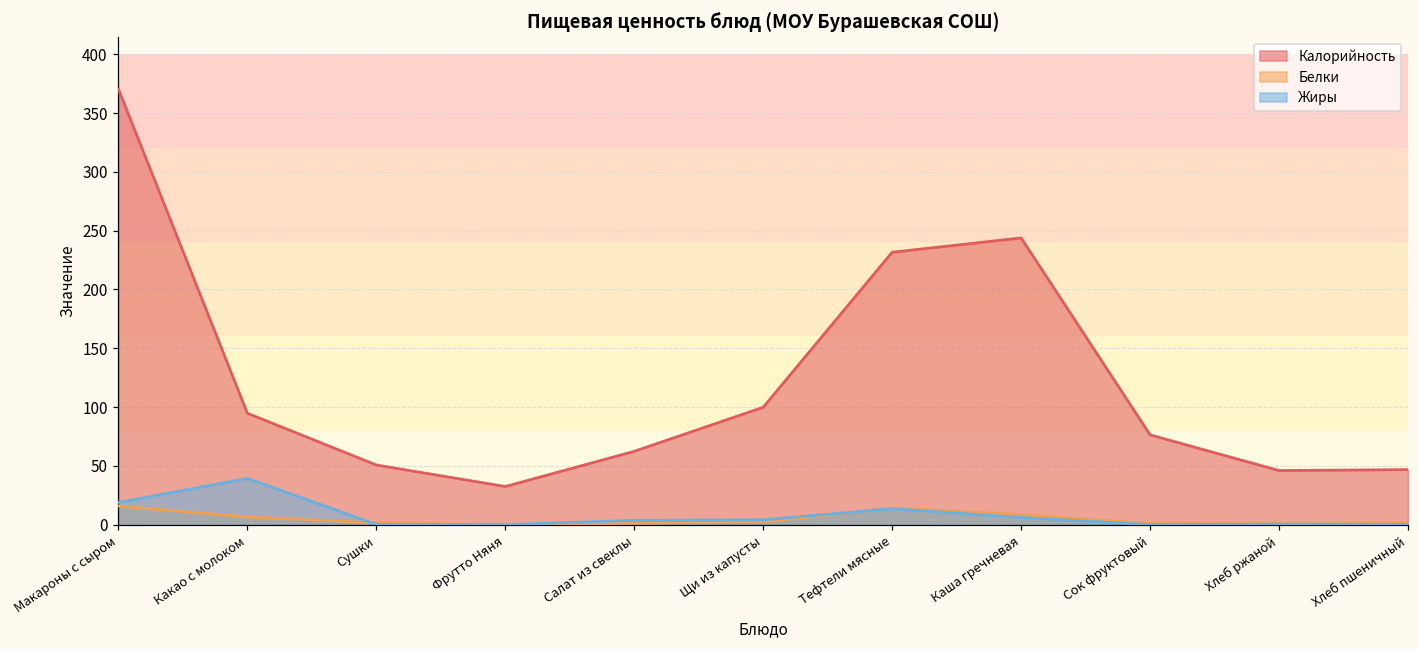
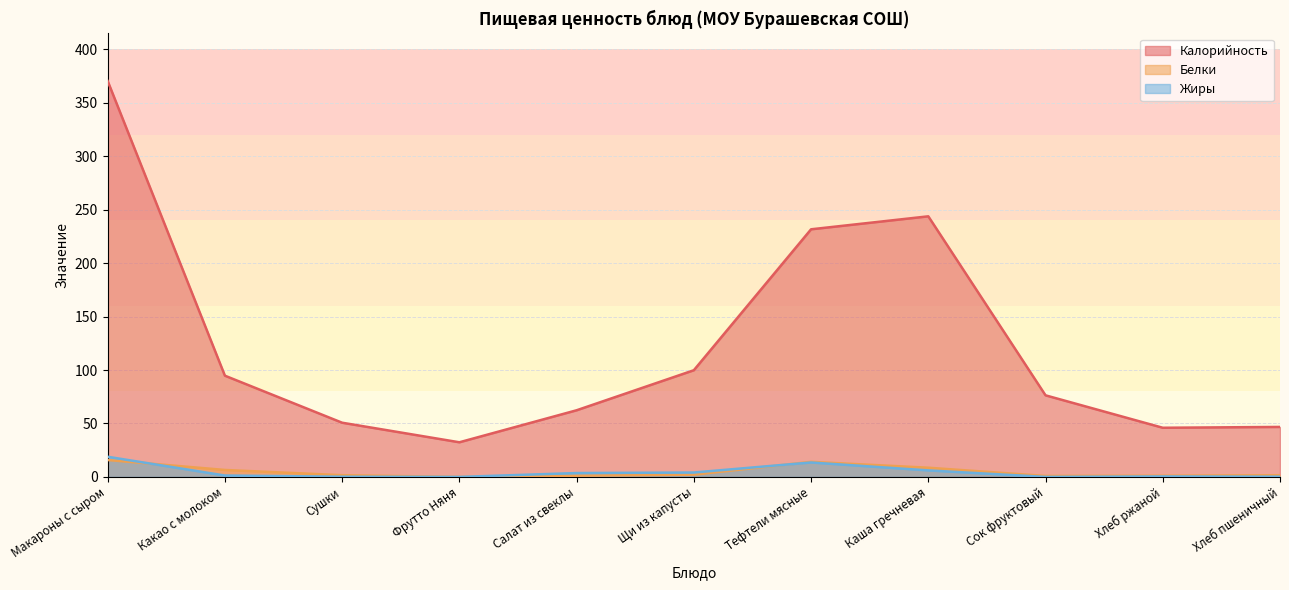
Жиры, Какао с молоком: 39 -> 1
